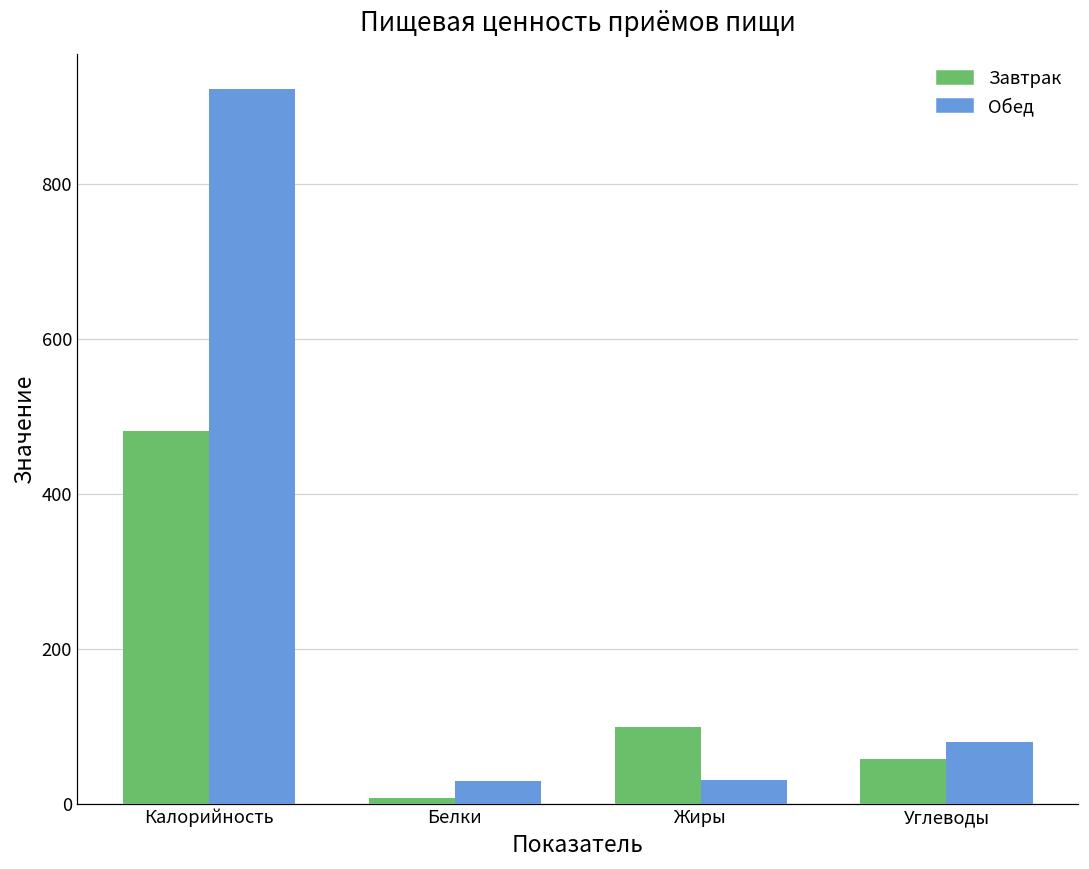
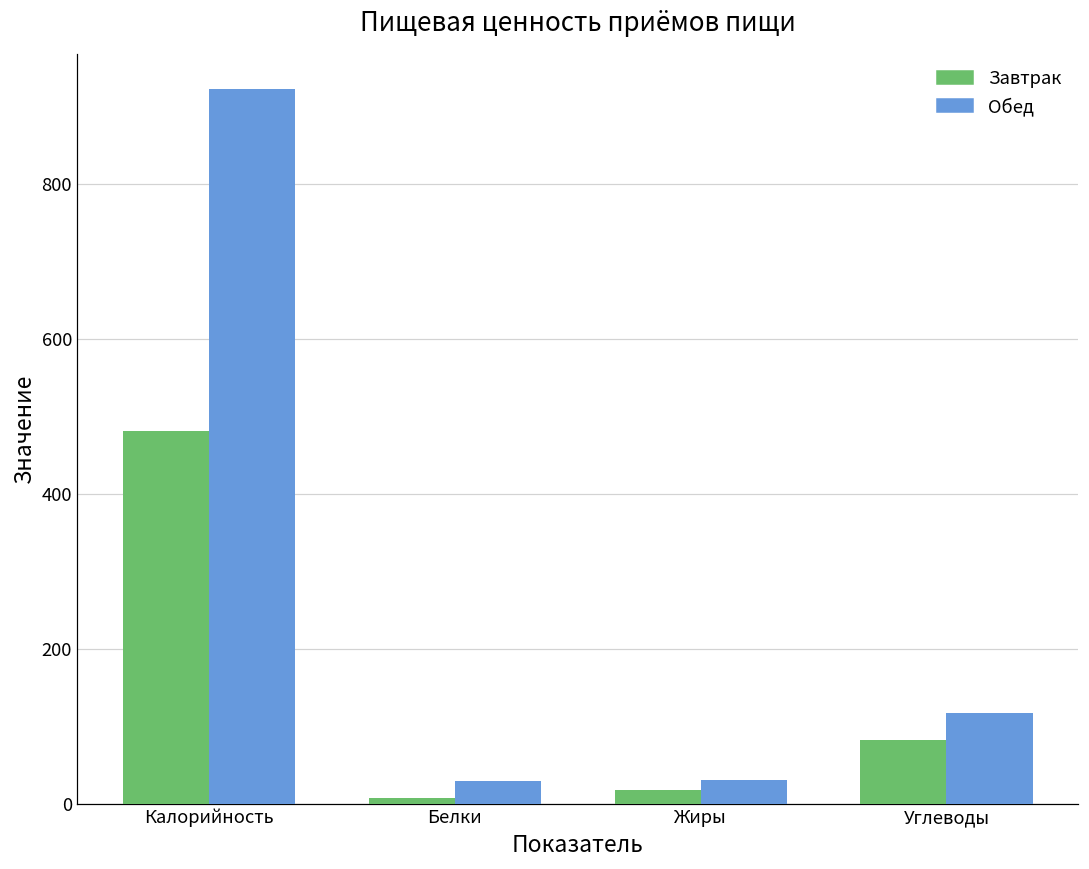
Завтрак, Жиры: 100 -> 20
Завтрак, Углеводы: 60 -> 80
Обед, Углеводы: 80 -> 120
